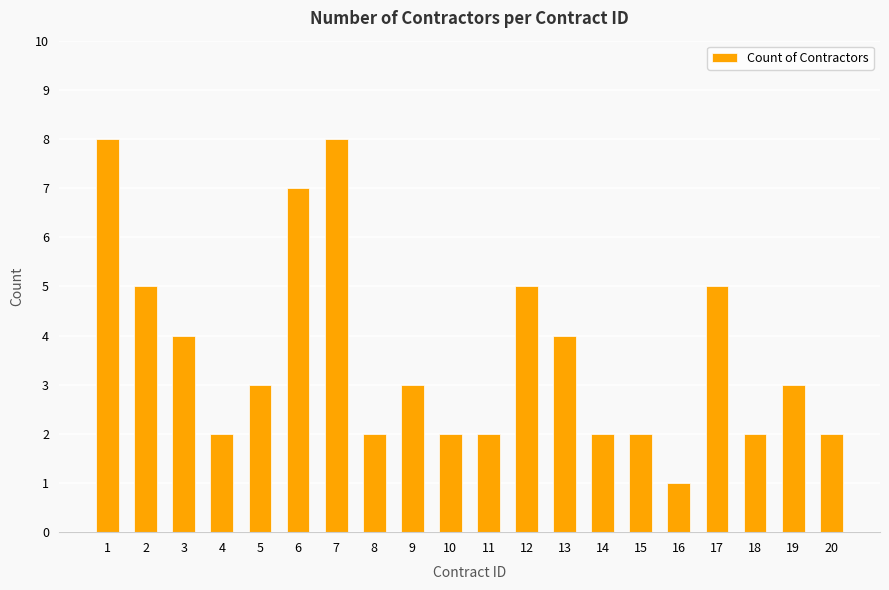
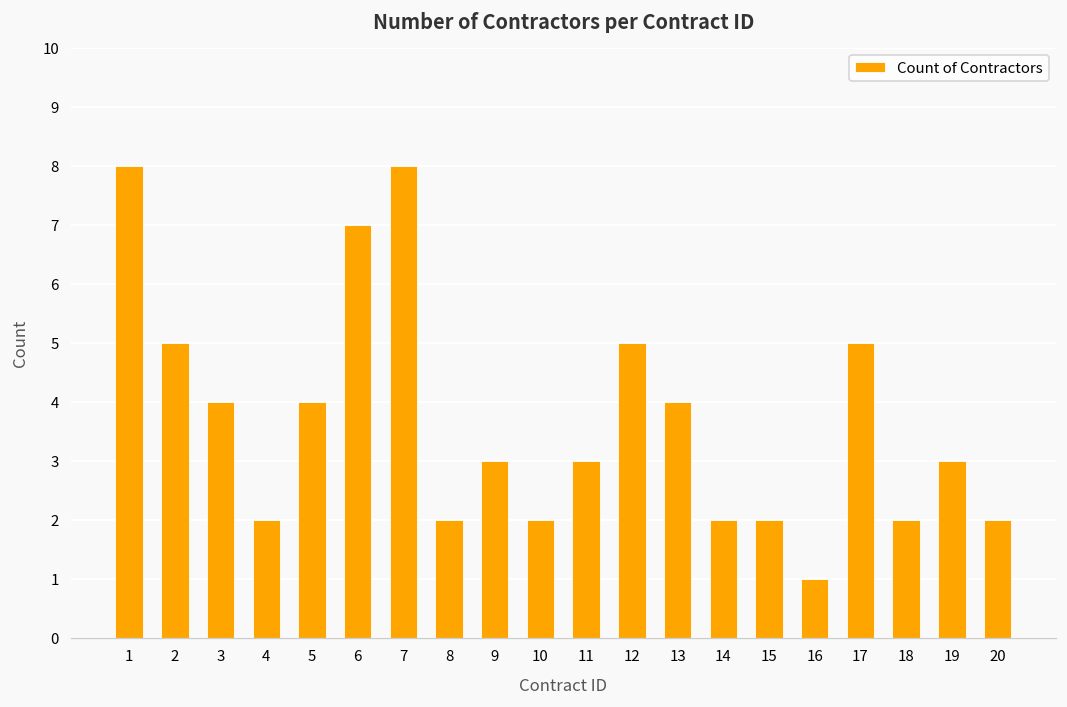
5: 3 -> 4
11: 2 -> 3
